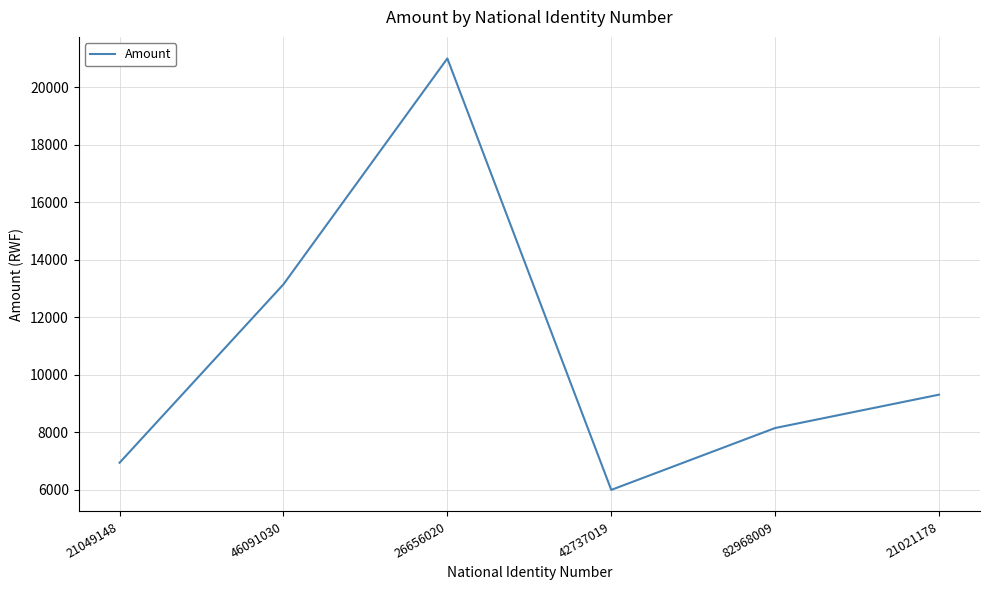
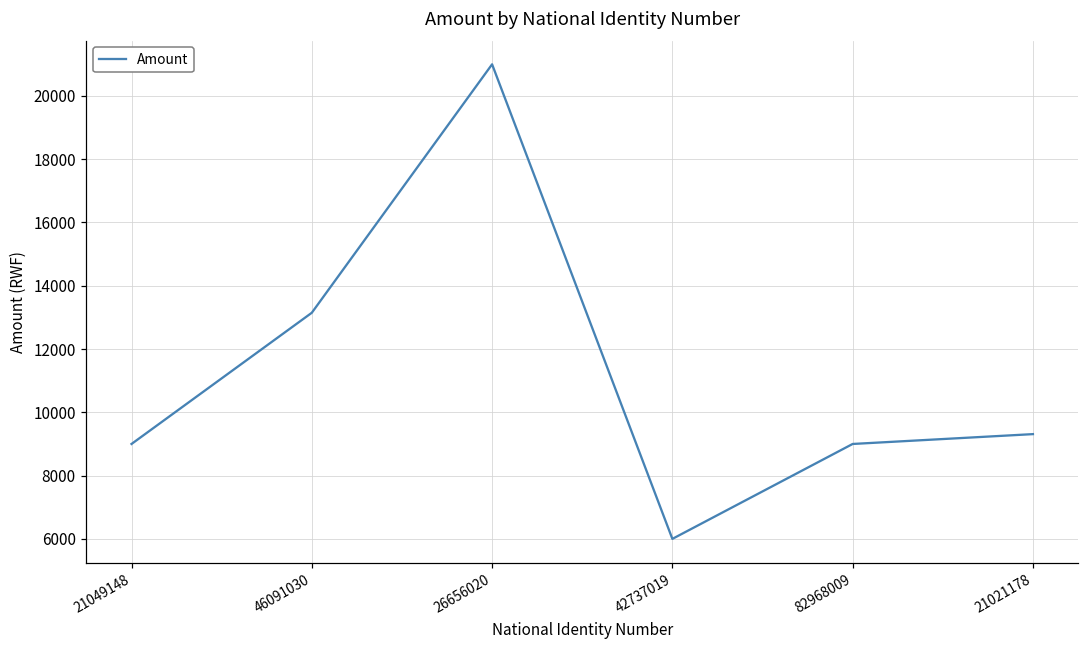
21049148: 6900 -> 9000
82968009: 8200 -> 9000
